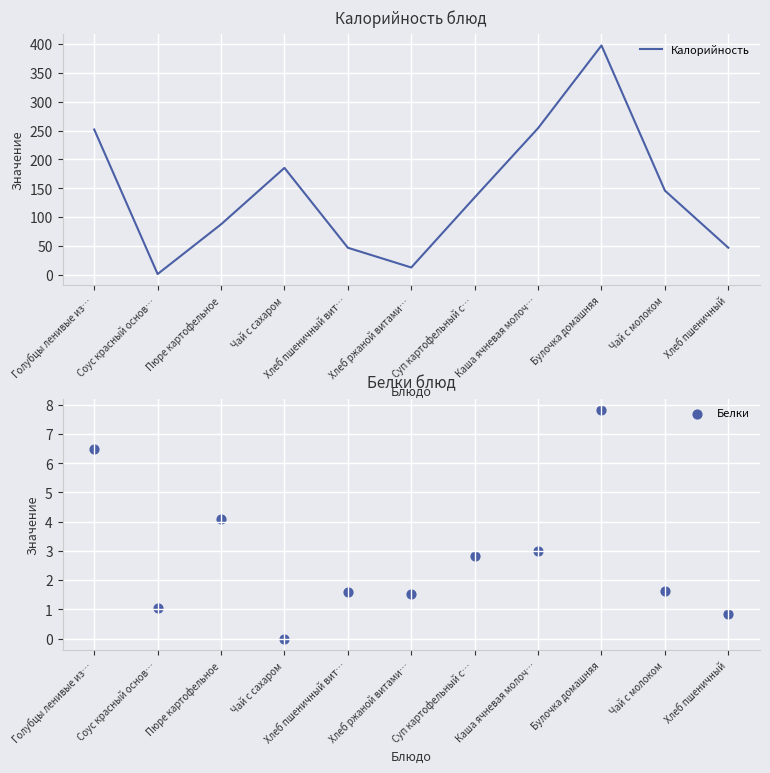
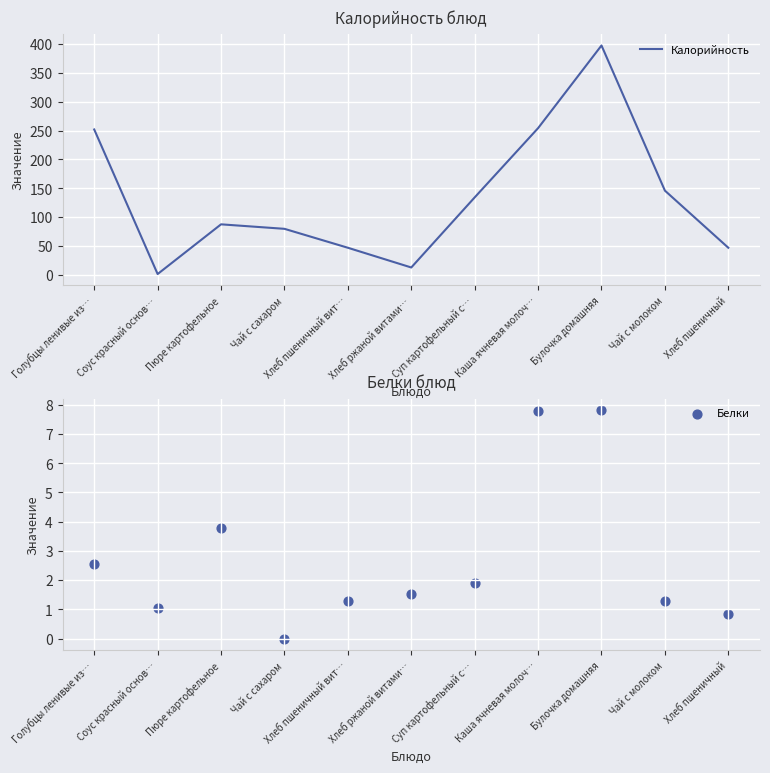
Калорийность блюд, Чай с сахаром: 190 -> 80
Белки блюд, Голубцы ленивые из…: 6.5 -> 2.6
Белки блюд, Пюре картофельное: 4.1 -> 3.8
Белки блюд, Хлеб пшеничный вит…: 1.6 -> 1.3
Белки блюд, Суп картофельный с…: 2.8 -> 1.9
Белки блюд, Каша ячневая молоч…: 3.0 -> 7.8
Белки блюд, Чай с молоком: 1.6 -> 1.3
